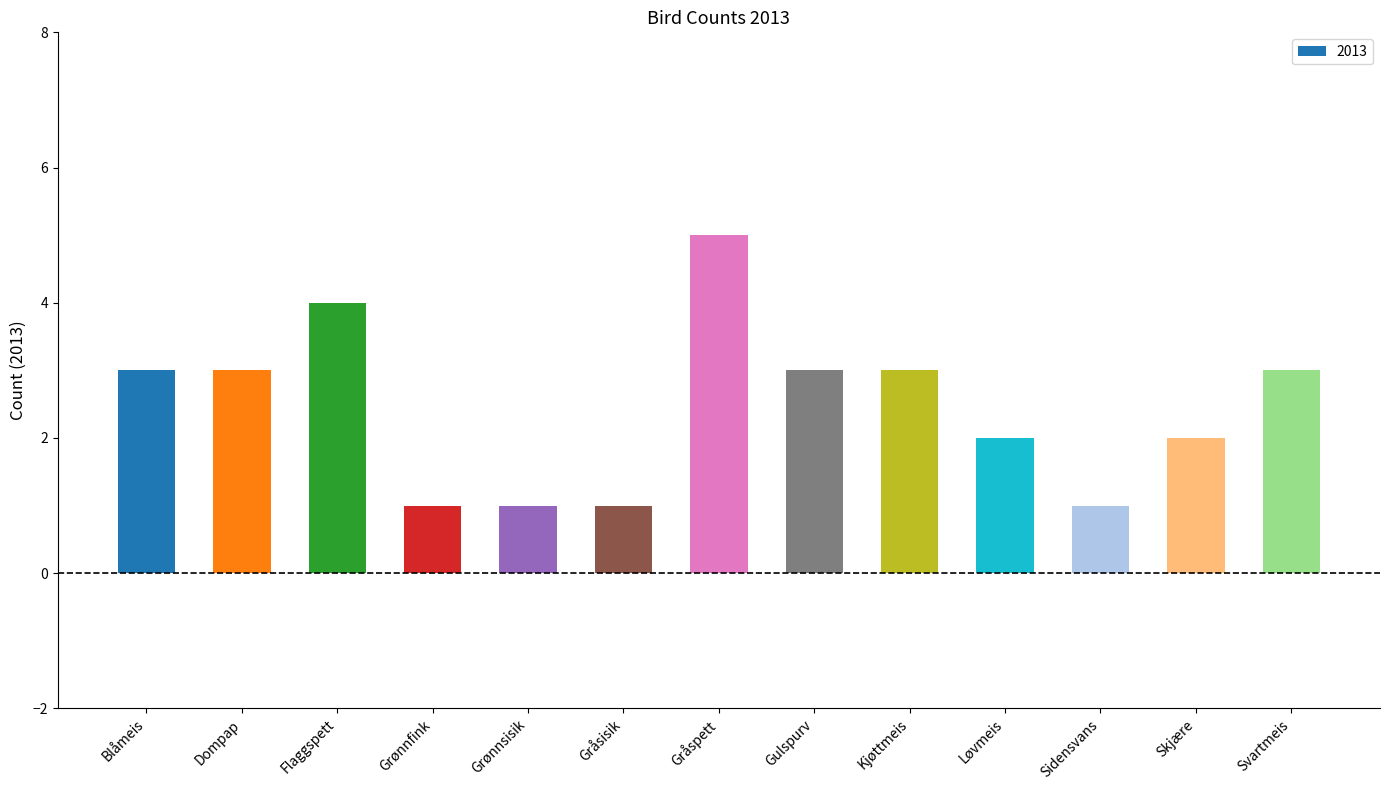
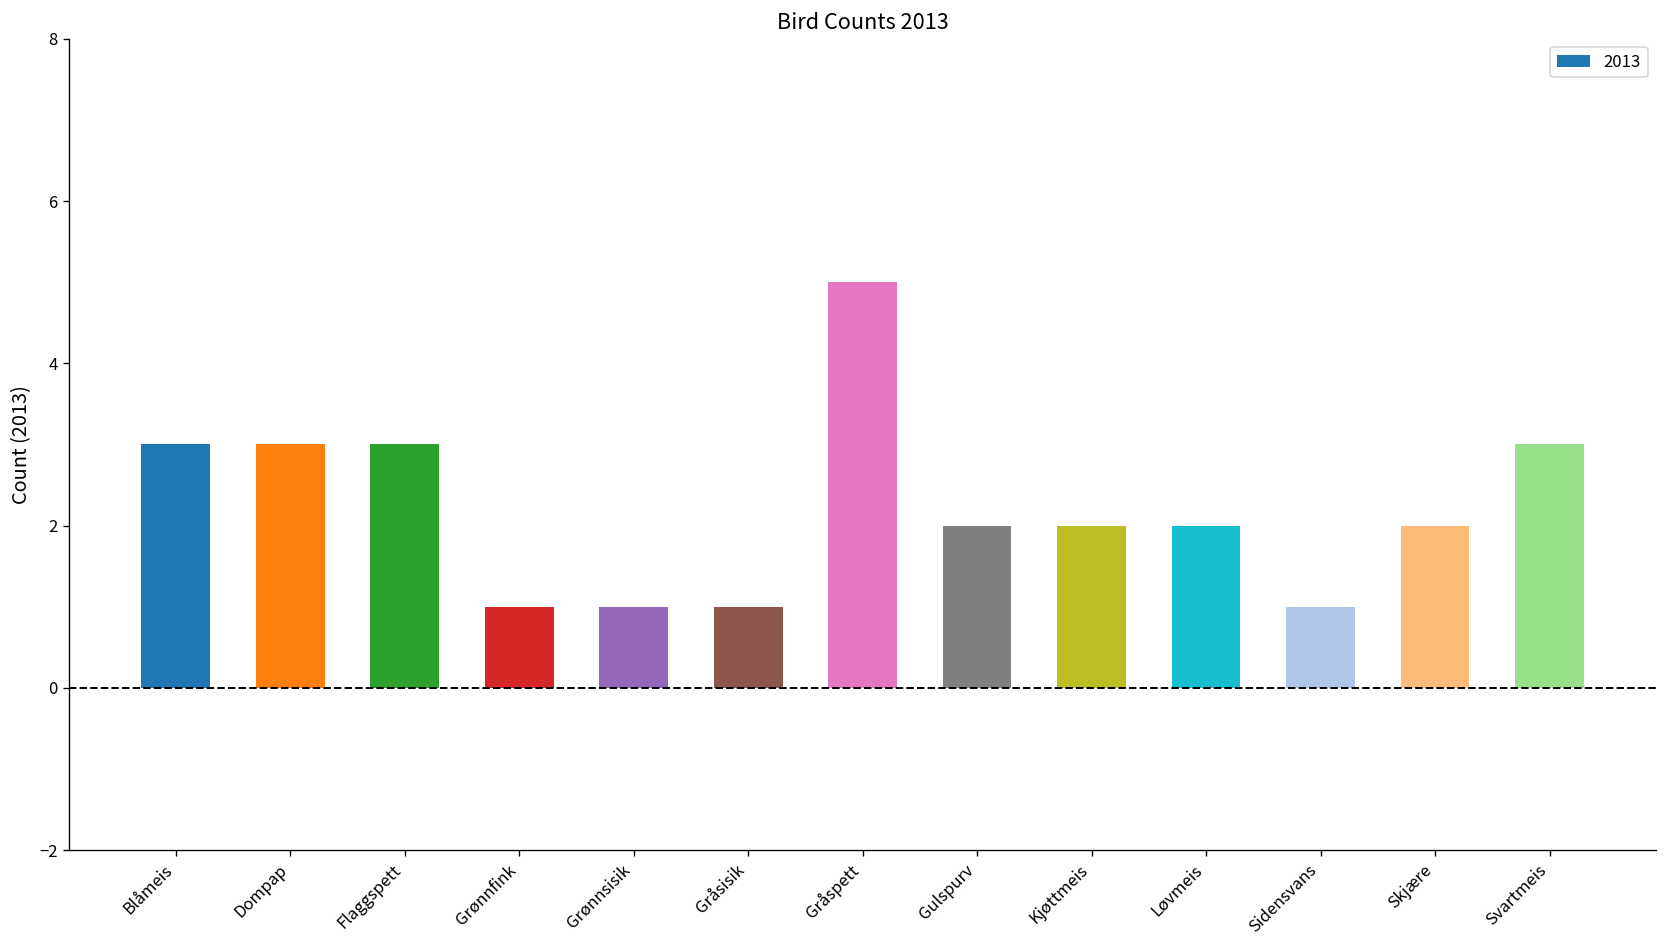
Flaggspett: 4 -> 3
Gulspurv: 3 -> 2
Kjøttmeis: 3 -> 2
